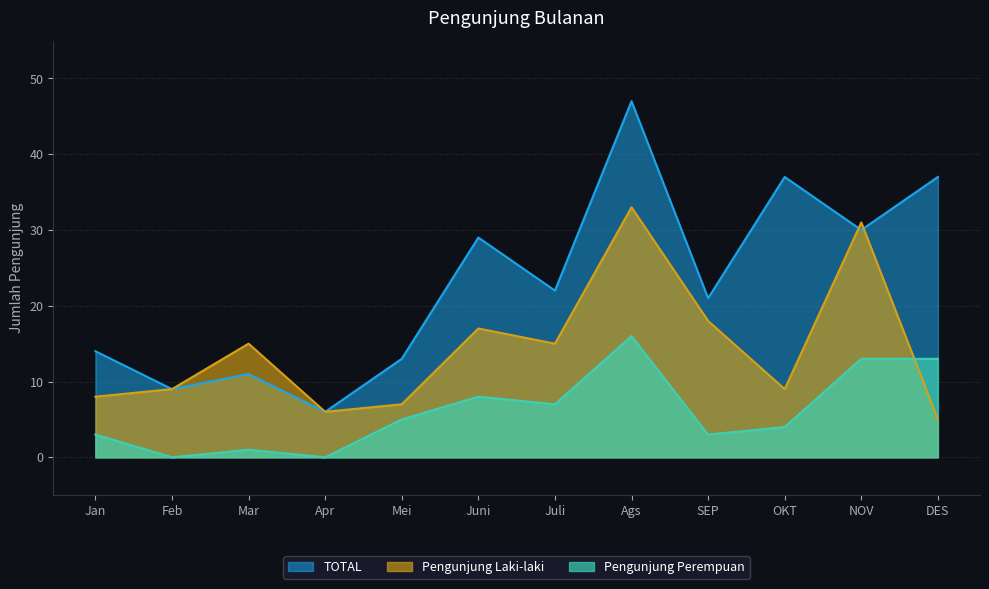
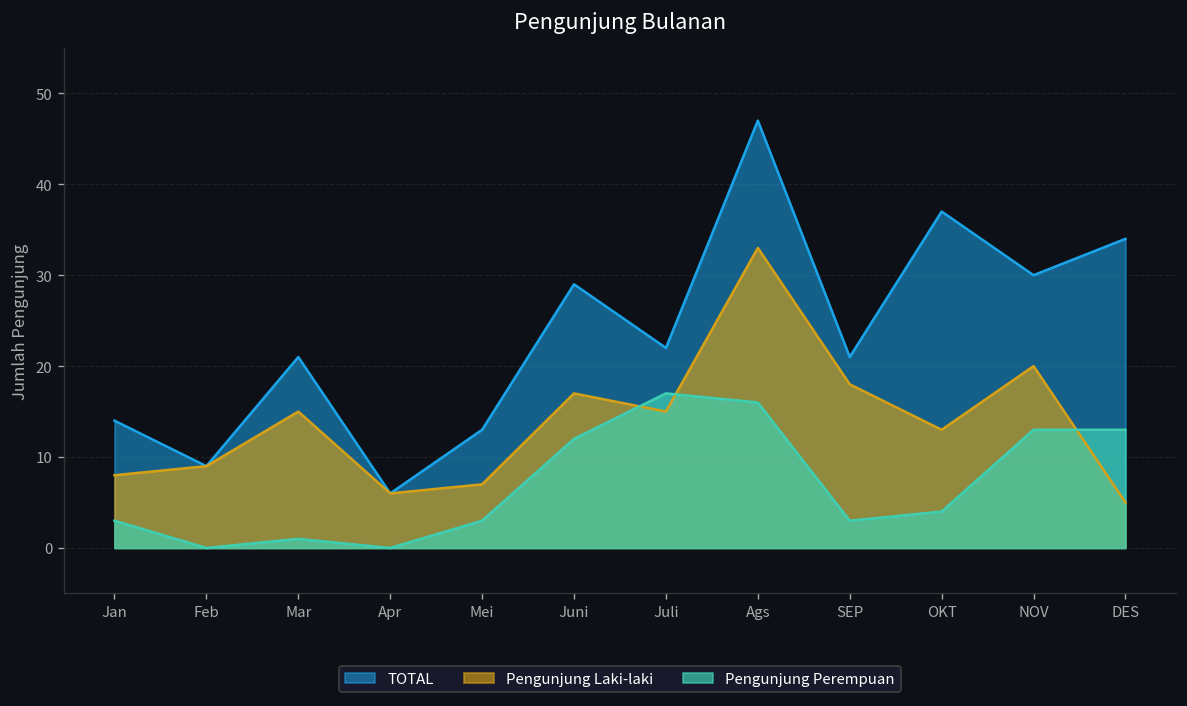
TOTAL, Mar: 11 -> 21
Pengunjung Perempuan, Mei: 5 -> 3
Pengunjung Perempuan, Juni: 8 -> 12
Pengunjung Perempuan, Juli: 7 -> 17
Pengunjung Laki-laki, OKT: 9 -> 13
Pengunjung Laki-laki, NOV: 31 -> 20
TOTAL, DES: 37 -> 34
